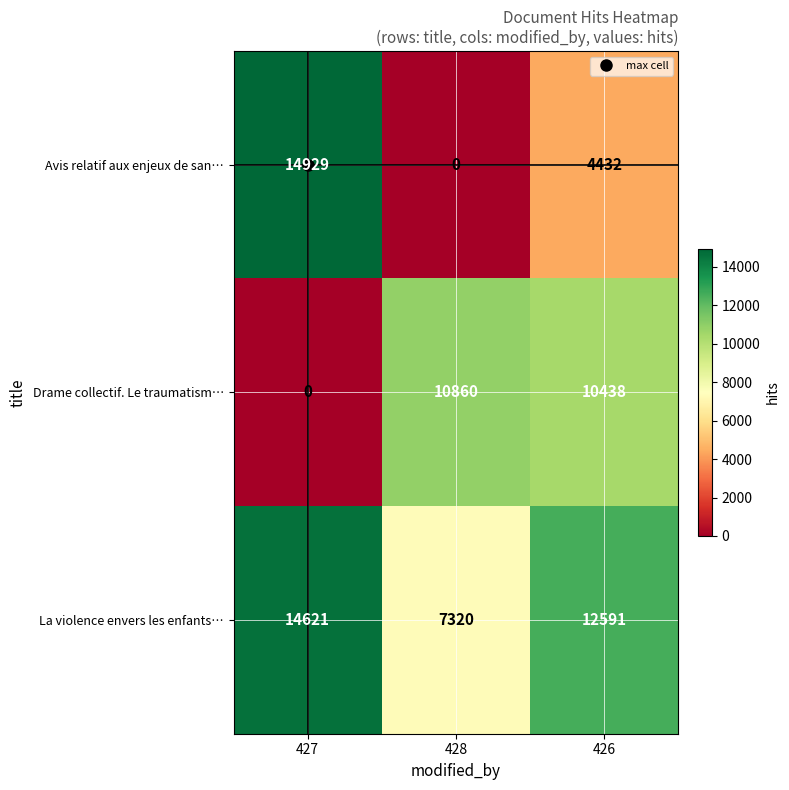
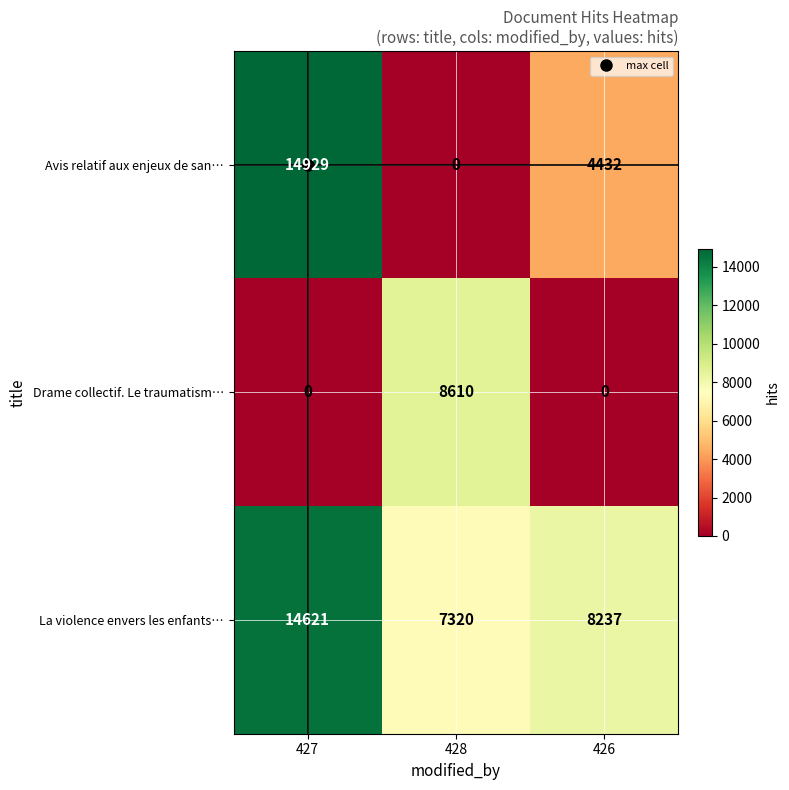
Drame collectif. Le traumatism…, 428: 10860 -> 8610
Drame collectif. Le traumatism…, 426: 10438 -> 0
La violence envers les enfants…, 426: 12591 -> 8237
